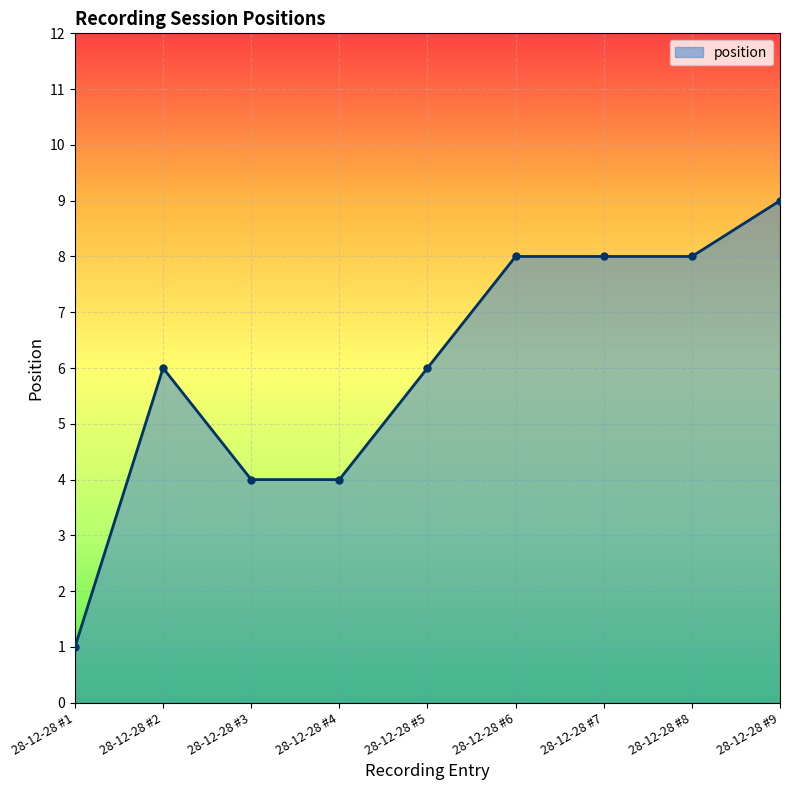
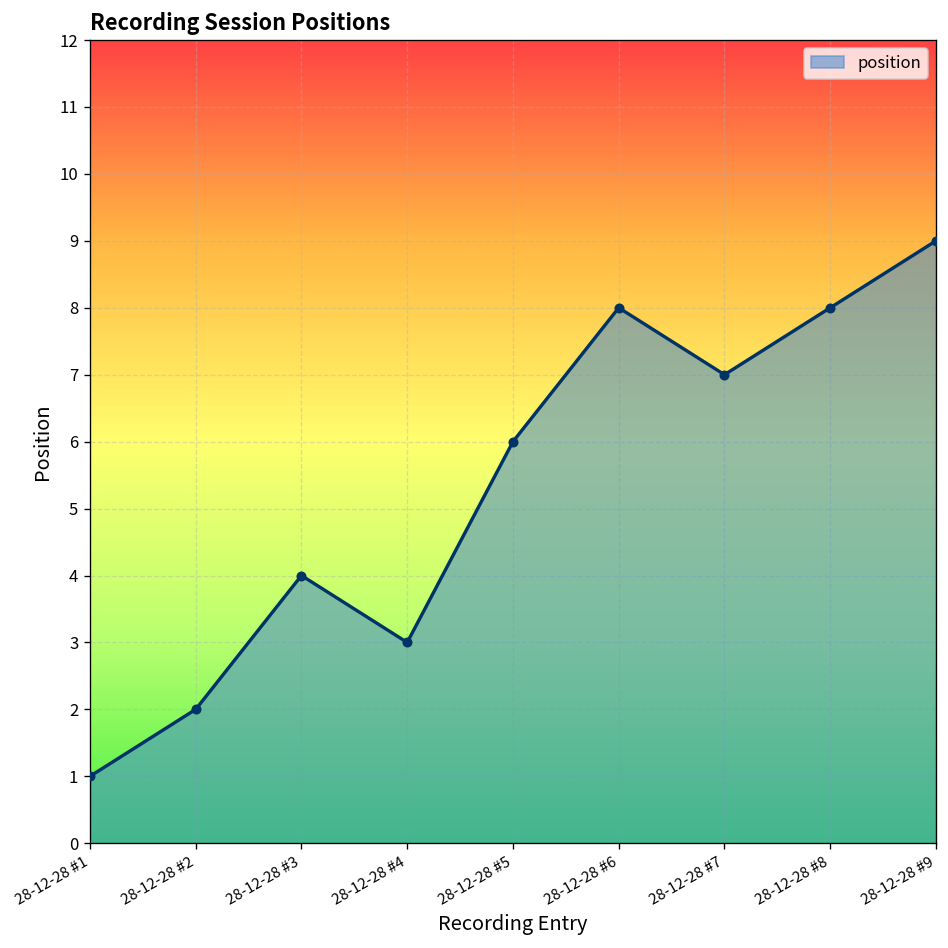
28-12-28 #2: 6 -> 2
28-12-28 #4: 4 -> 3
28-12-28 #7: 8 -> 7
